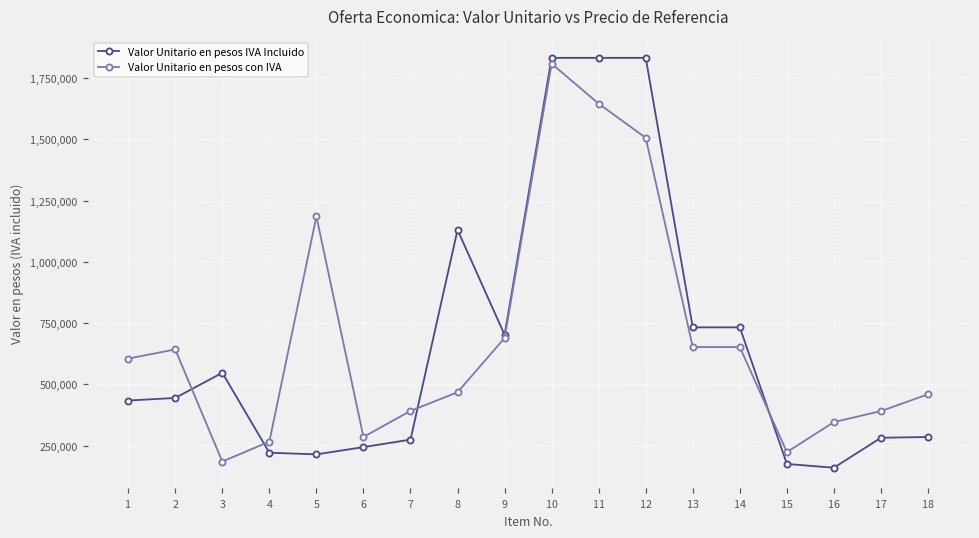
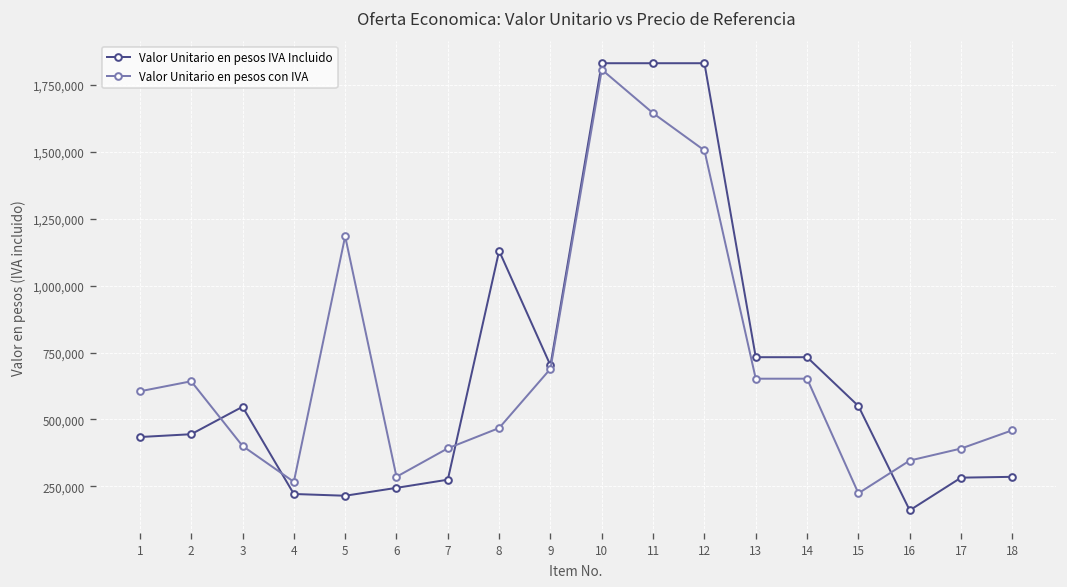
Valor Unitario en pesos con IVA, 3: 190,000 -> 400,000
Valor Unitario en pesos IVA Incluido, 15: 180,000 -> 550,000
